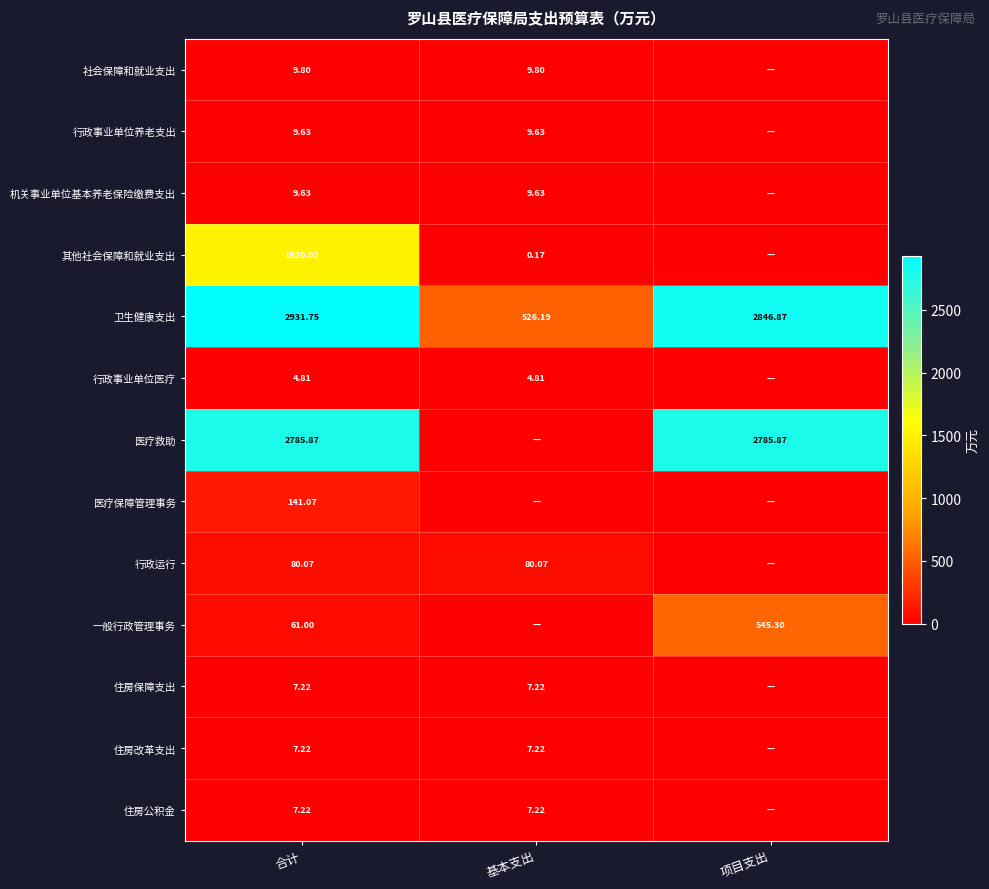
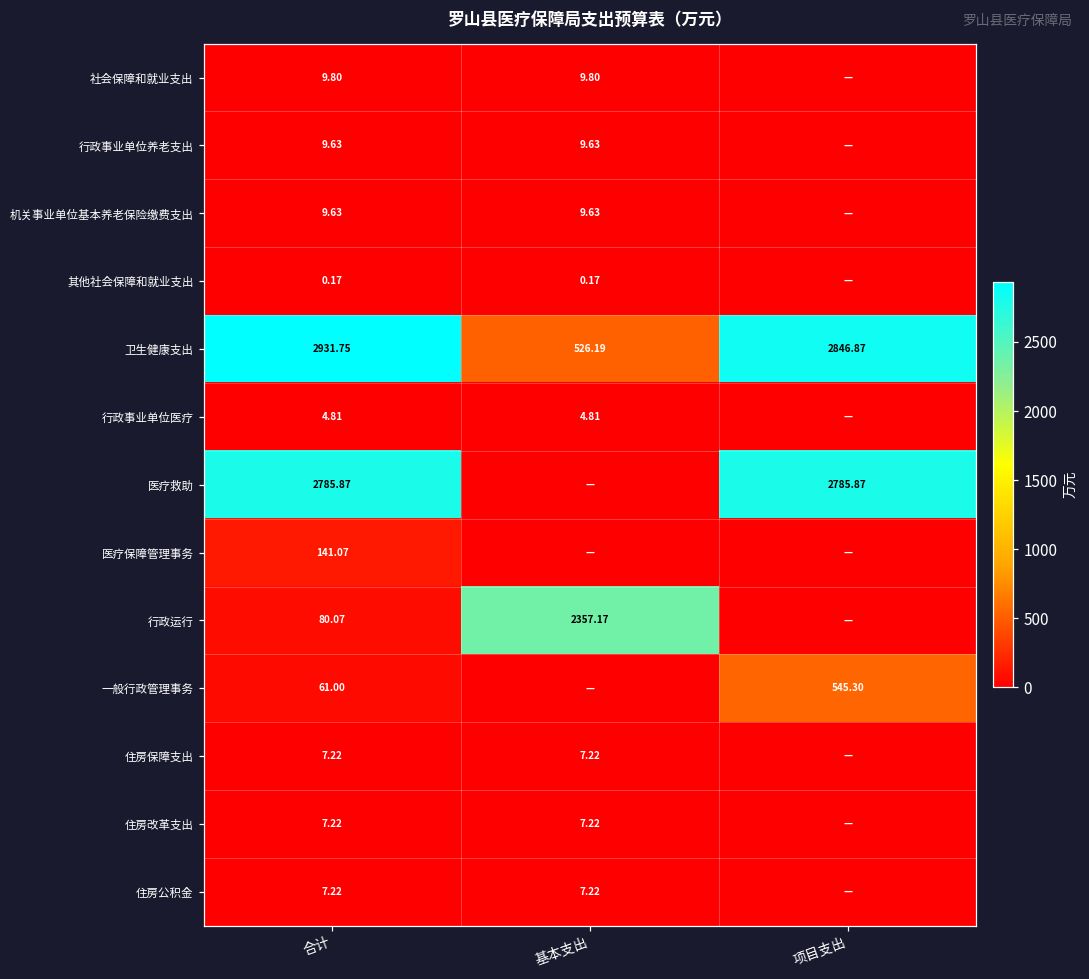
其他社会保障和就业支出, 合计: 1520.02 -> 0.17
行政运行, 基本支出: 80.07 -> 2357.17
